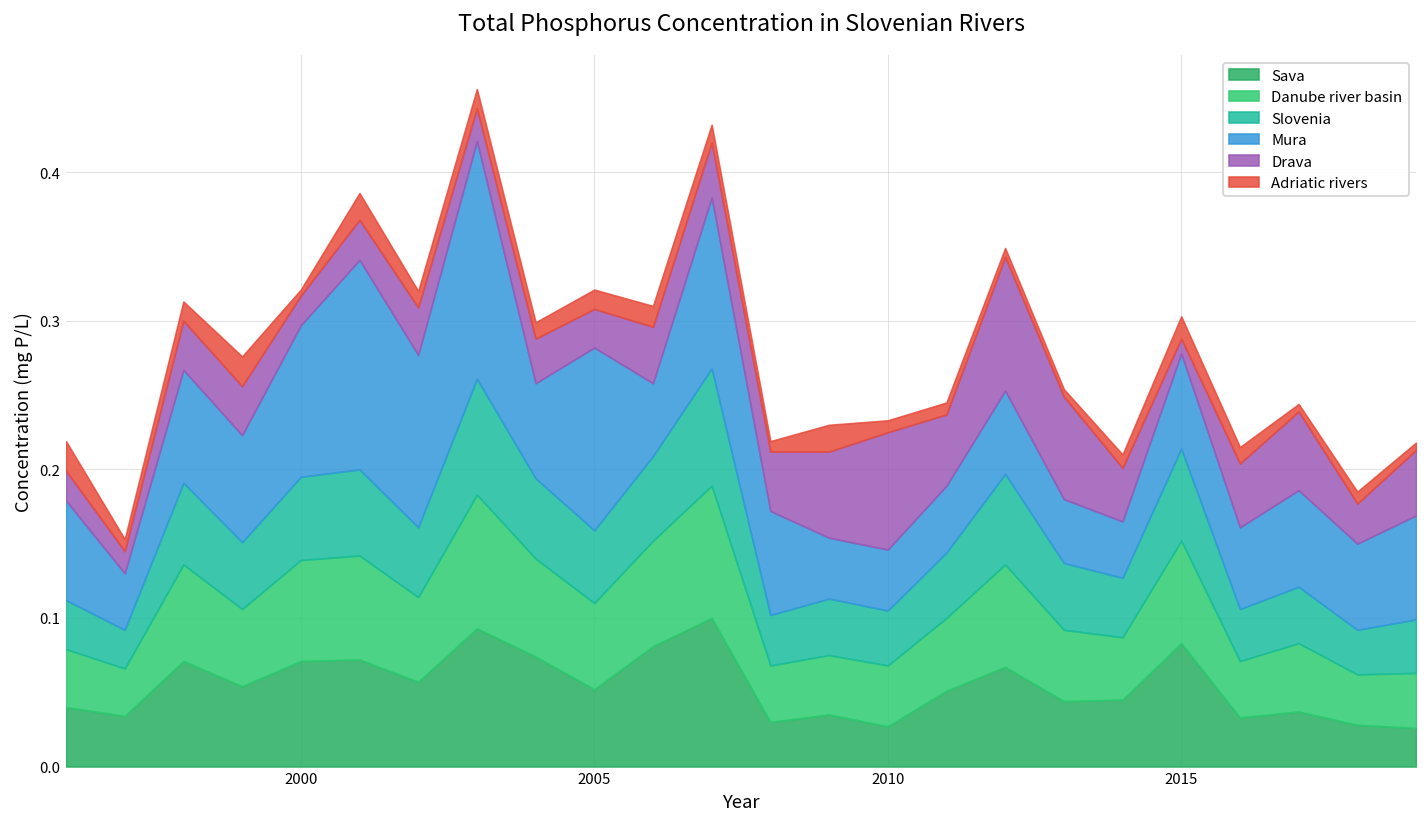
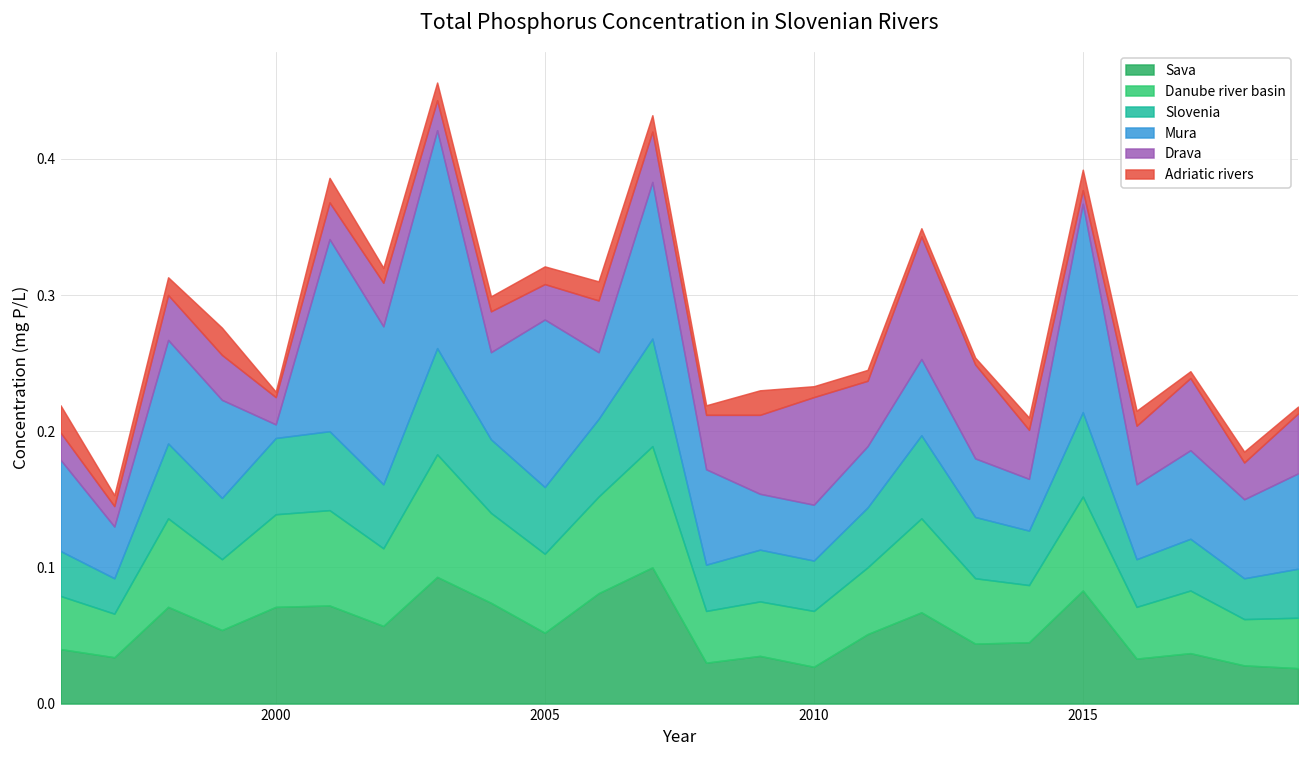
Mura, 2000: 0.102 -> 0.010
Mura, 2015: 0.064 -> 0.153
